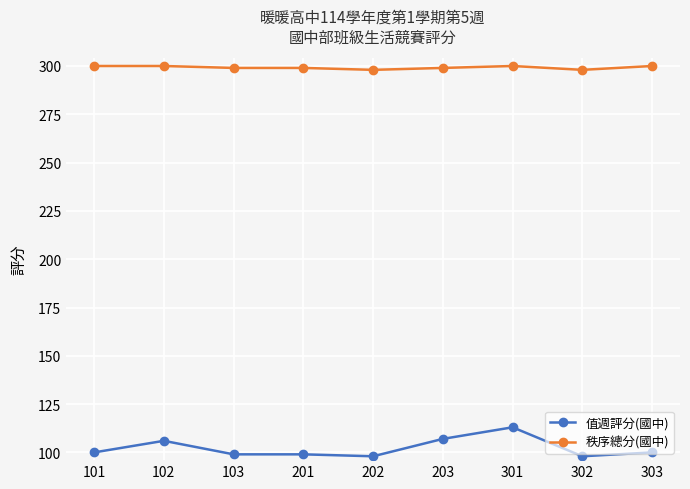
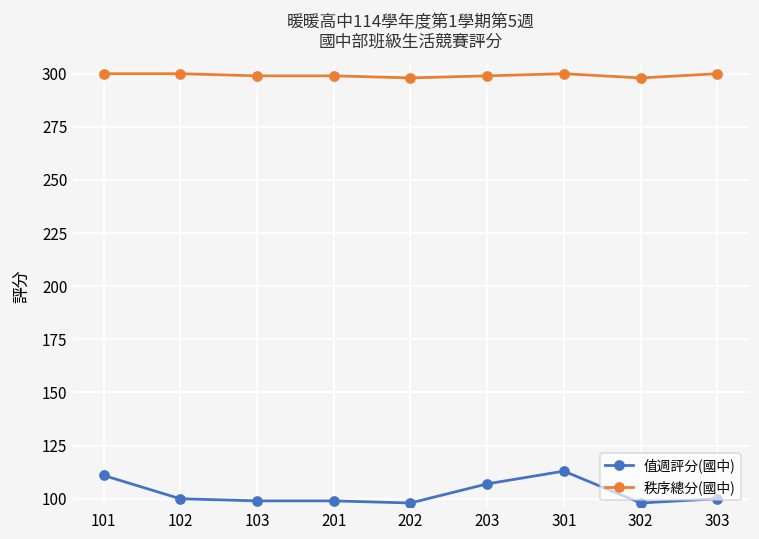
值週評分(國中), 101: 100 -> 111
值週評分(國中), 102: 106 -> 100
